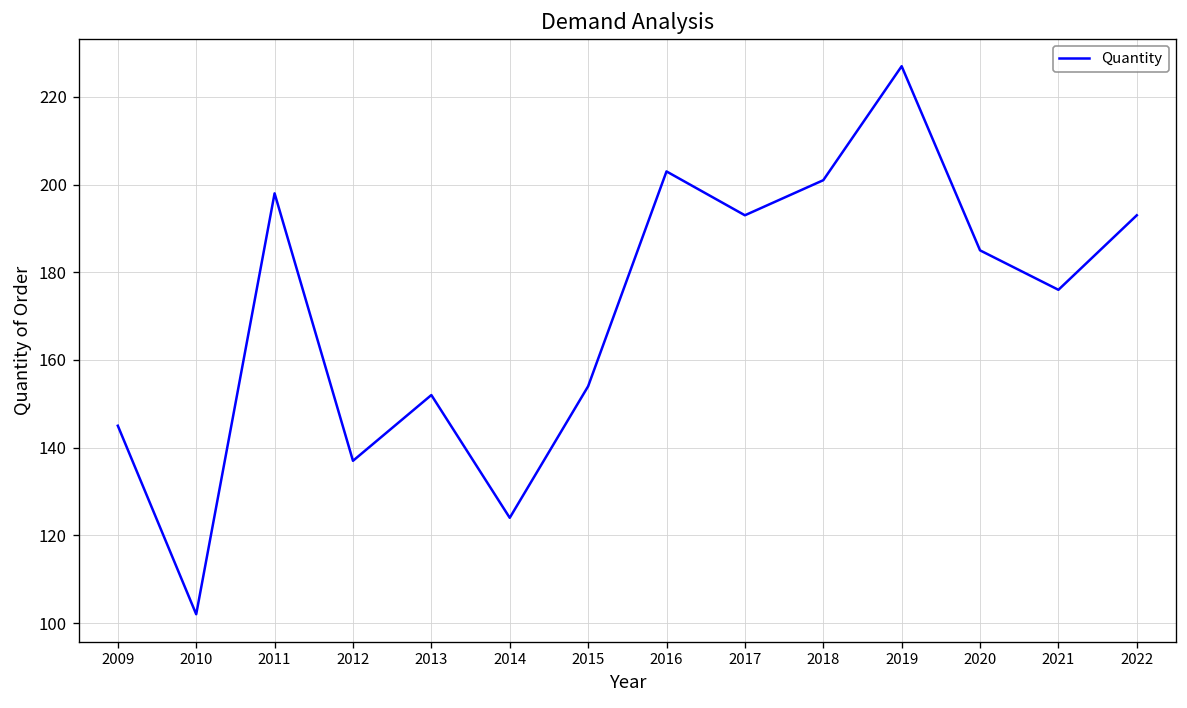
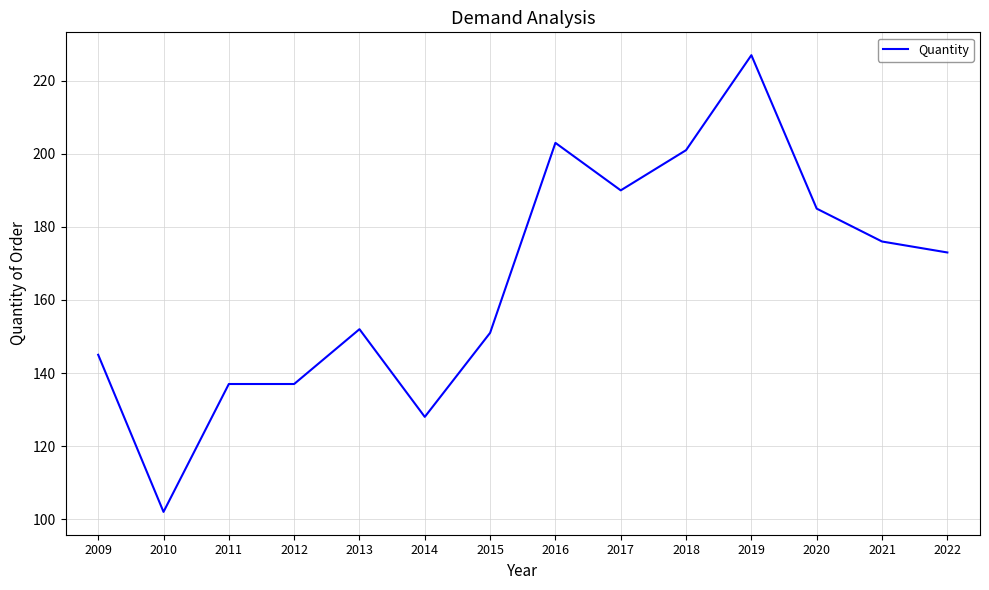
2011: 198 -> 137
2014: 124 -> 128
2015: 154 -> 151
2017: 193 -> 190
2022: 193 -> 173
